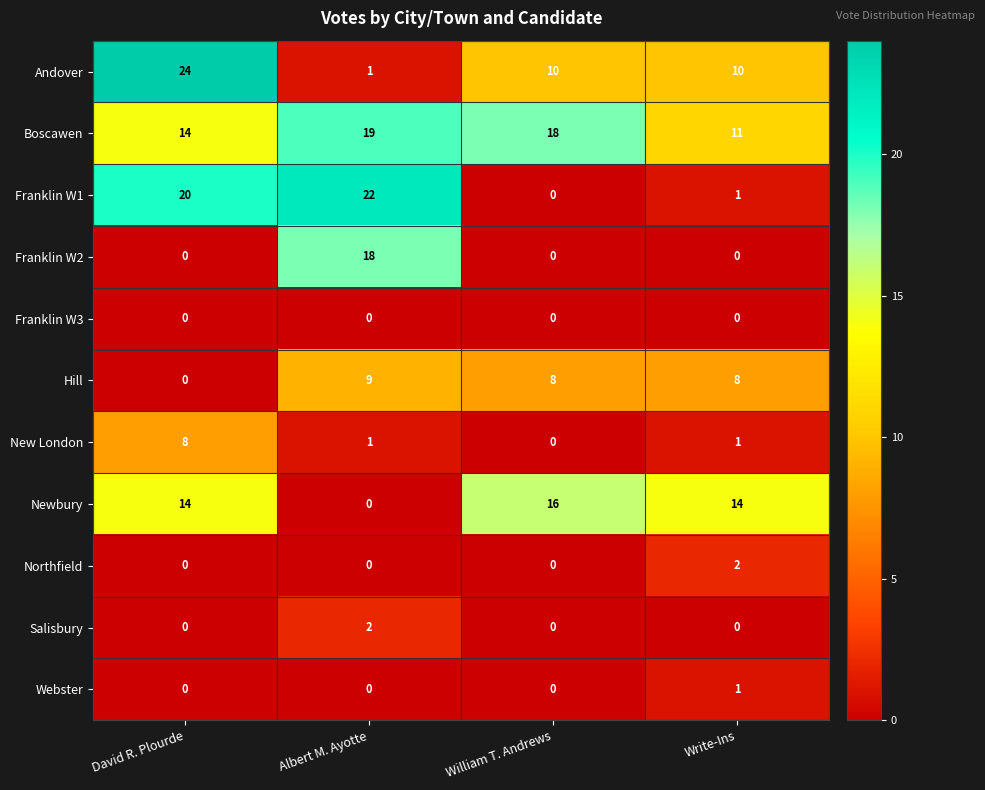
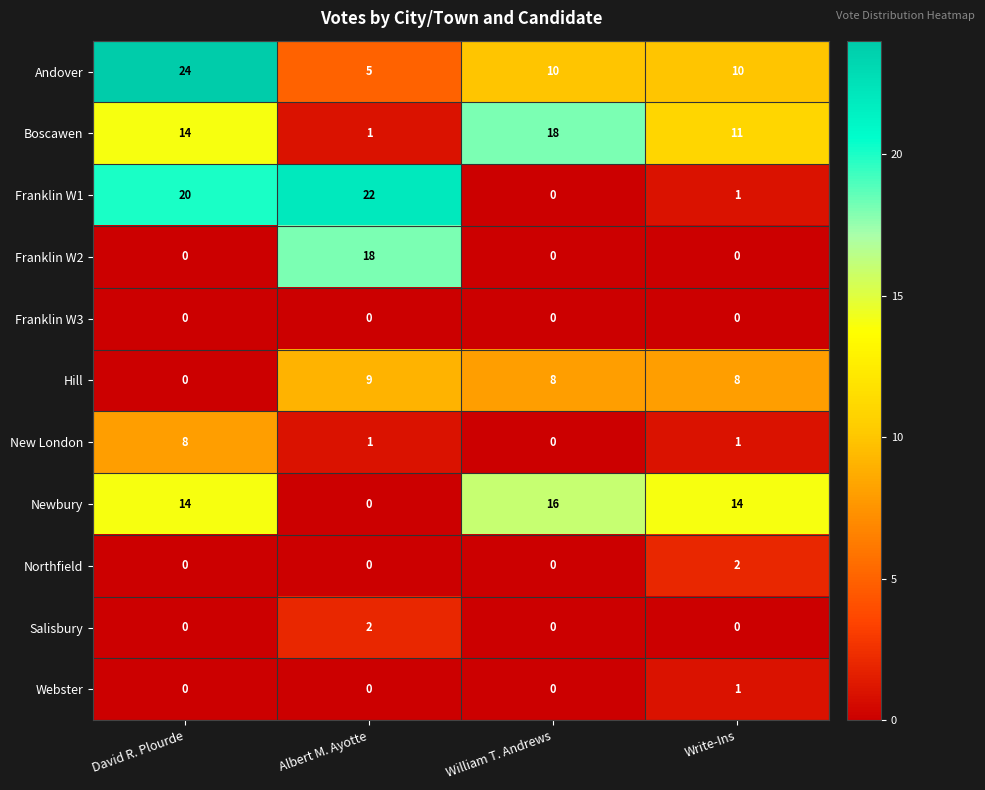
Andover, Albert M. Ayotte: 1 -> 5
Boscawen, Albert M. Ayotte: 19 -> 1
